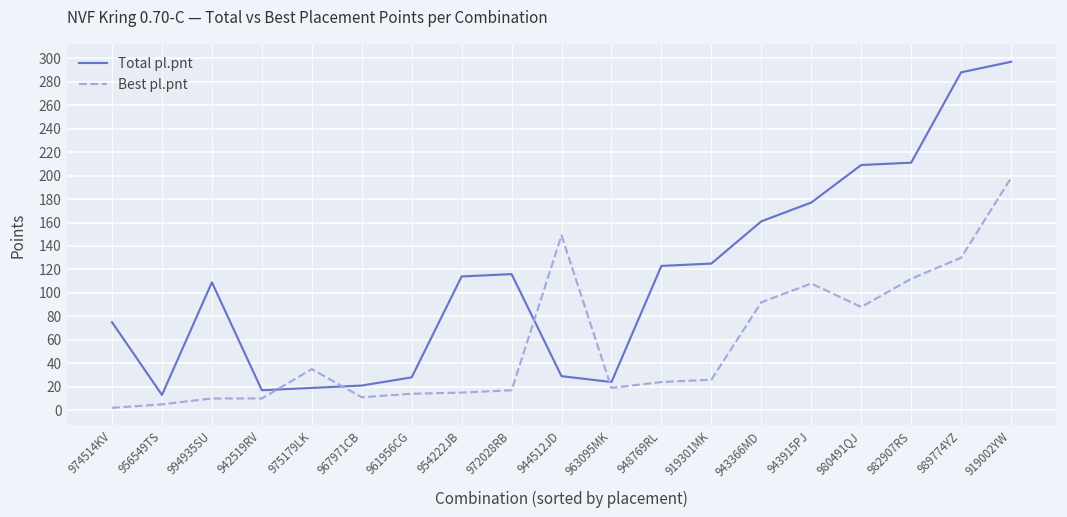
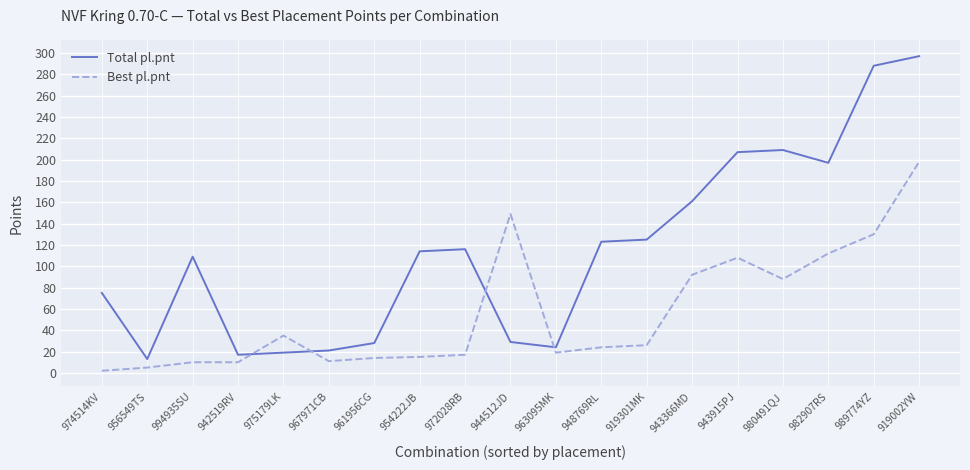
Total pl.pnt, 943915PJ: 177 -> 207
Total pl.pnt, 982907RS: 211 -> 197
